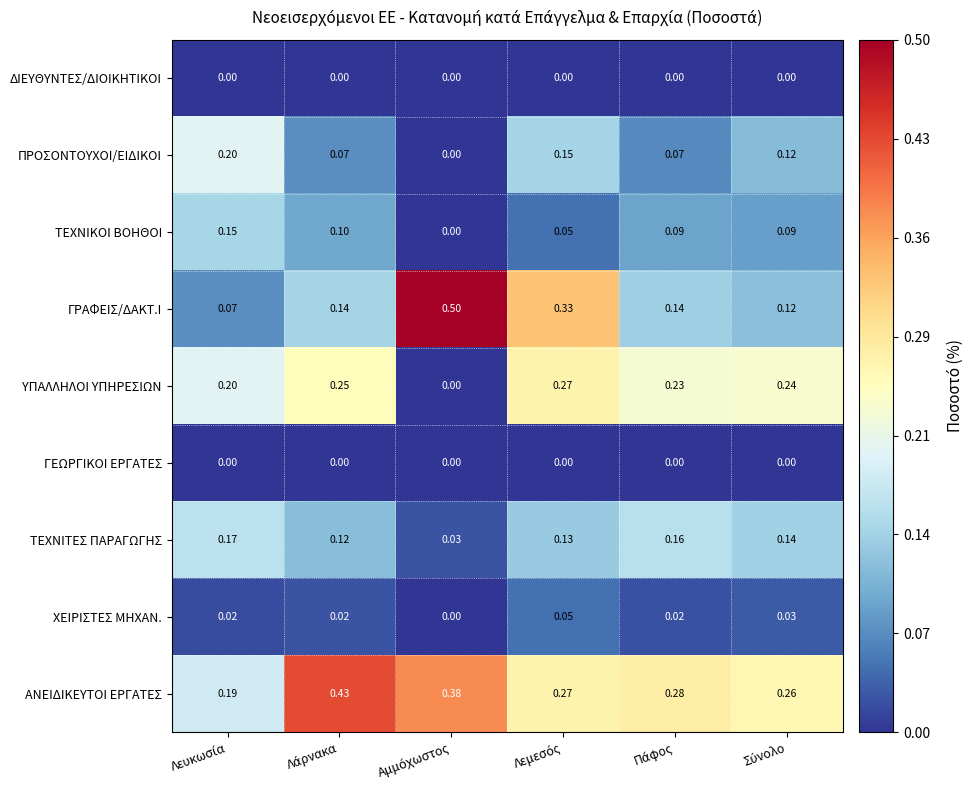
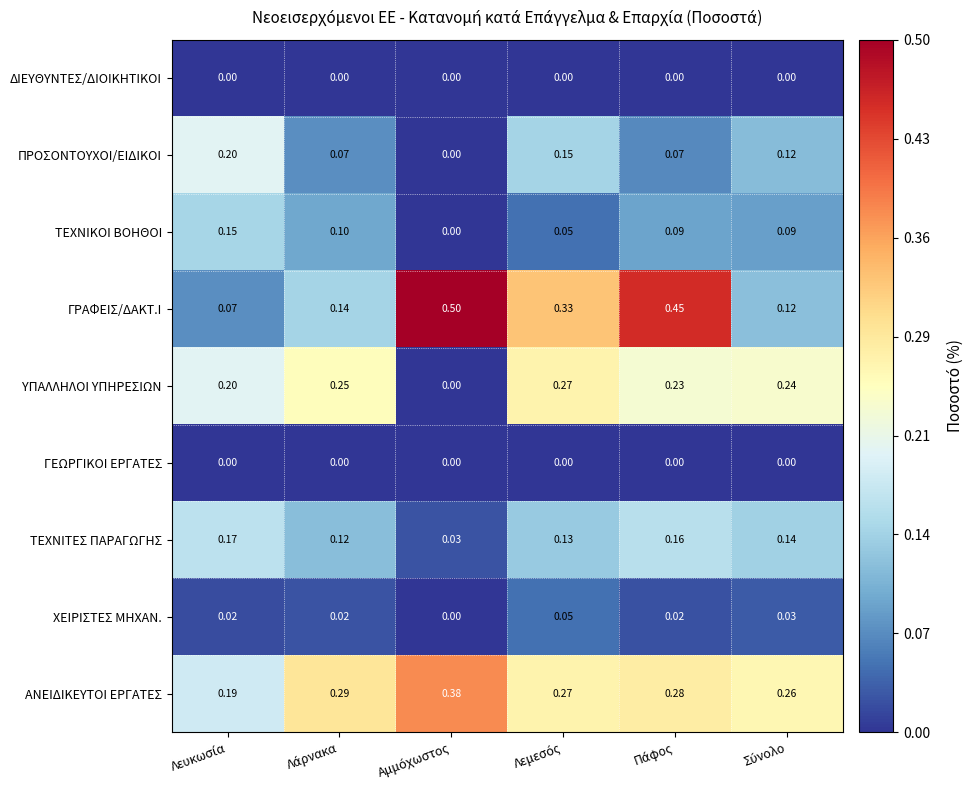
ΓΡΑΦΕΙΣ/ΔΑΚΤ.Ι, Πάφος: 0.14 -> 0.45
ΑΝΕΙΔΙΚΕΥΤΟΙ ΕΡΓΑΤΕΣ, Λάρνακα: 0.43 -> 0.29
